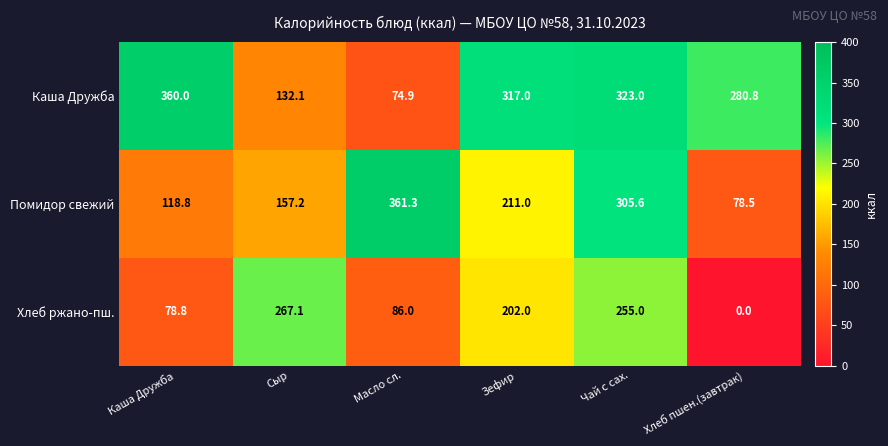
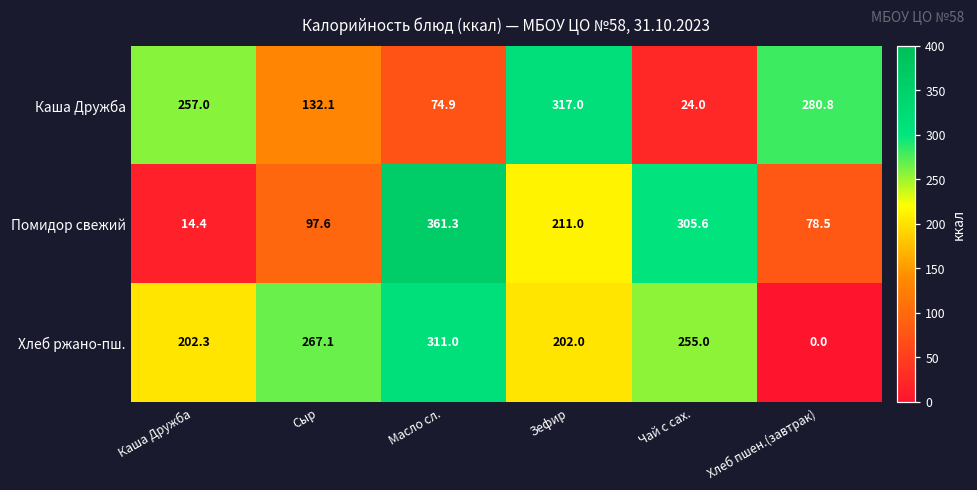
Каша Дружба, Каша Дружба: 360.0 -> 257.0
Каша Дружба, Чай с сах.: 323.0 -> 24.0
Помидор свежий, Каша Дружба: 118.8 -> 14.4
Помидор свежий, Сыр: 157.2 -> 97.6
Хлеб ржано-пш., Каша Дружба: 78.8 -> 202.3
Хлеб ржано-пш., Масло сл.: 86.0 -> 311.0
